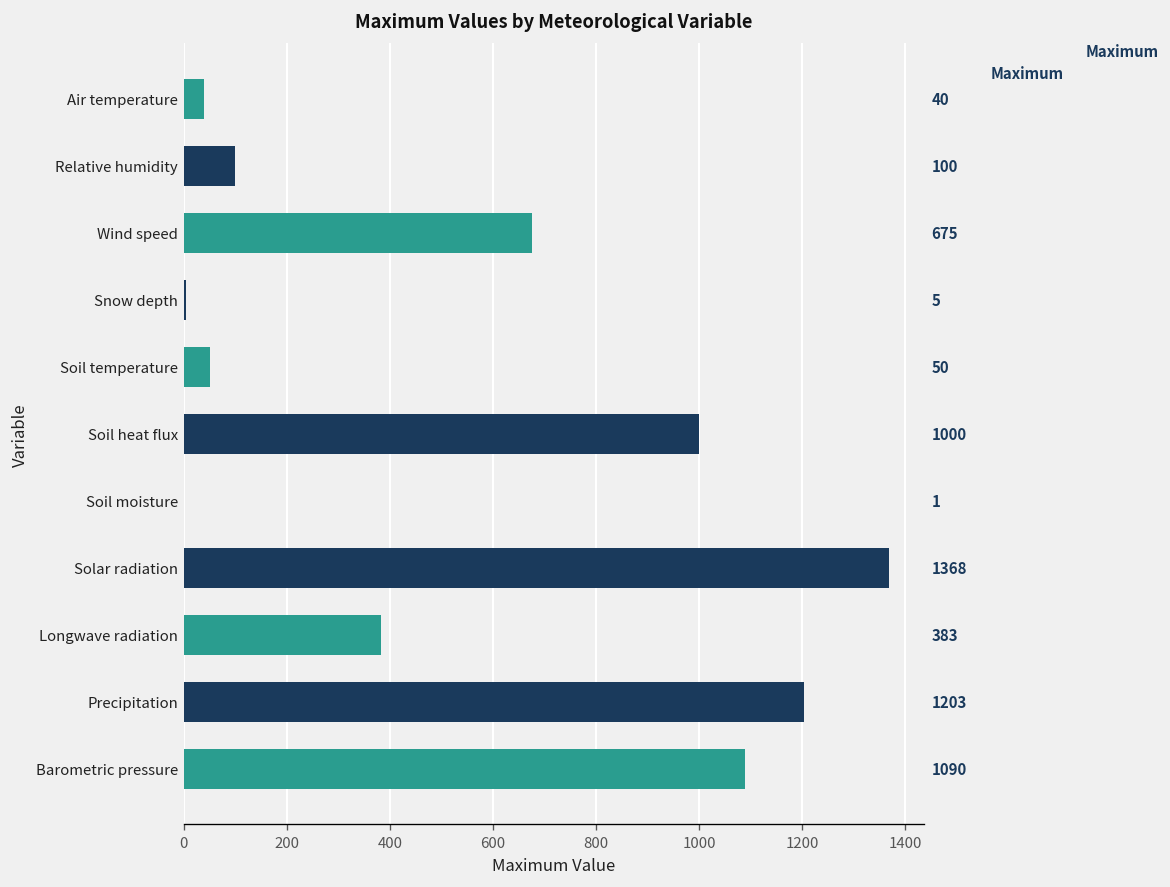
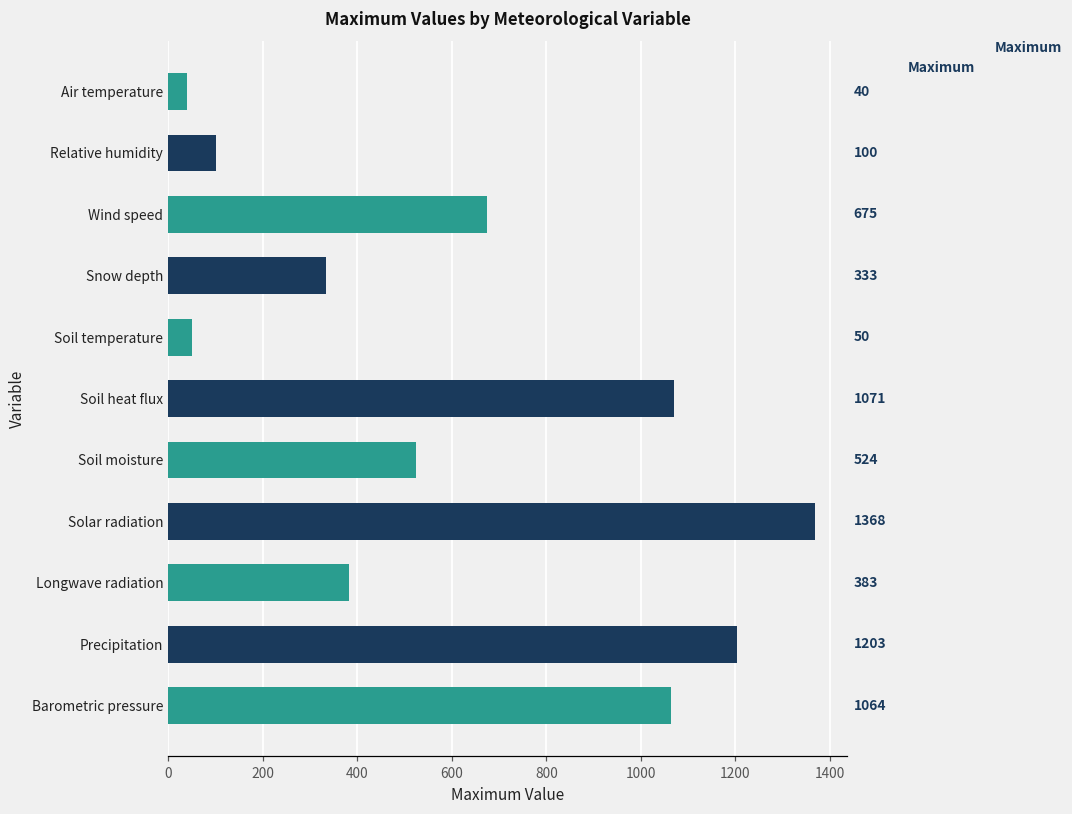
Snow depth: 5 -> 333
Soil heat flux: 1000 -> 1071
Soil moisture: 1 -> 524
Barometric pressure: 1090 -> 1064
